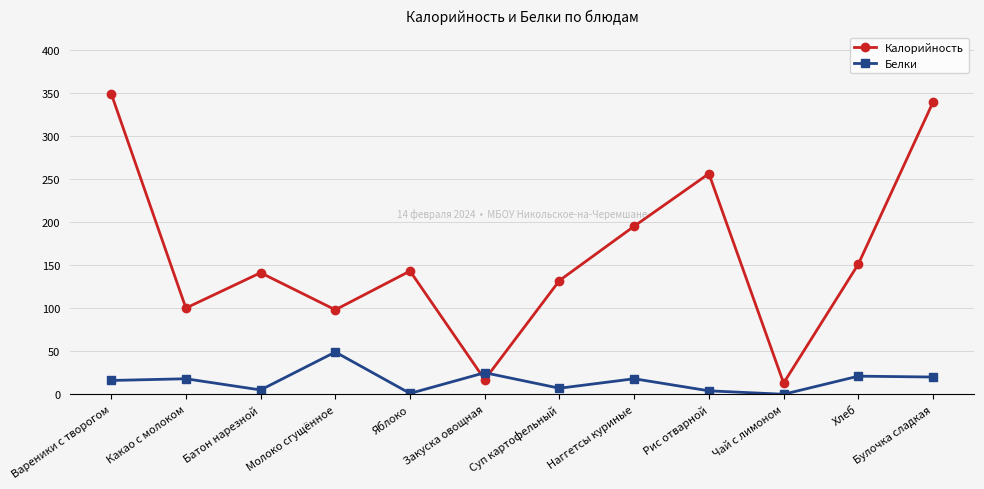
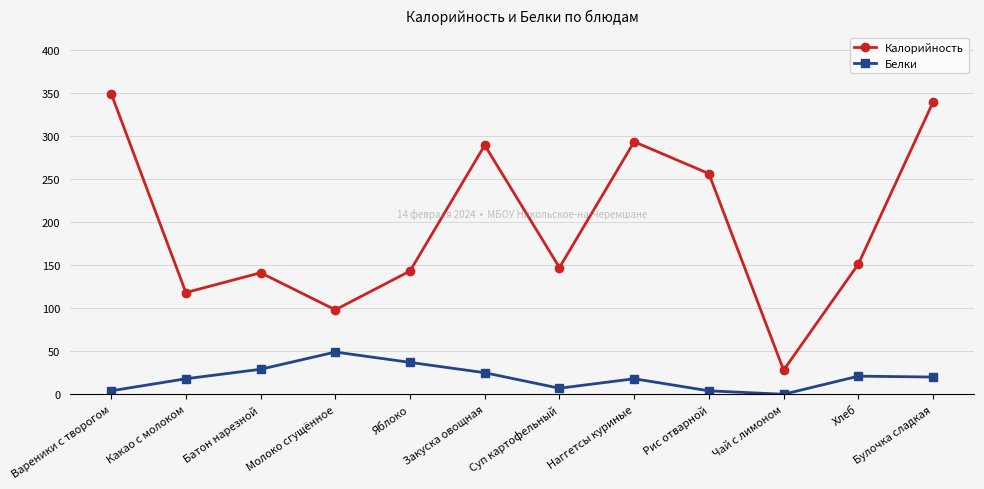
Белки, Вареники с творогом: 20 -> 0
Калорийность, Какао с молоком: 100 -> 120
Белки, Батон нарезной: 10 -> 30
Белки, Яблоко: 0 -> 40
Калорийность, Закуска овощная: 20 -> 290
Калорийность, Суп картофельный: 130 -> 150
Калорийность, Наггетсы куриные: 200 -> 290
Калорийность, Чай с лимоном: 10 -> 30
